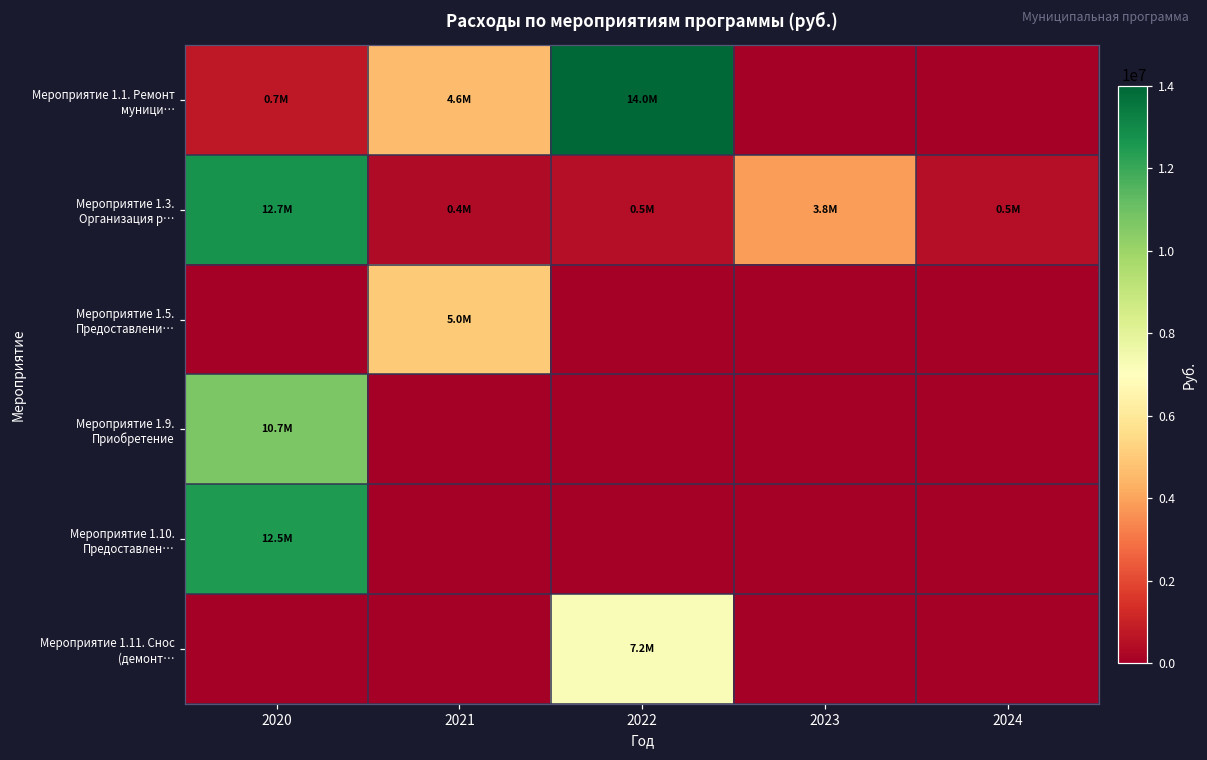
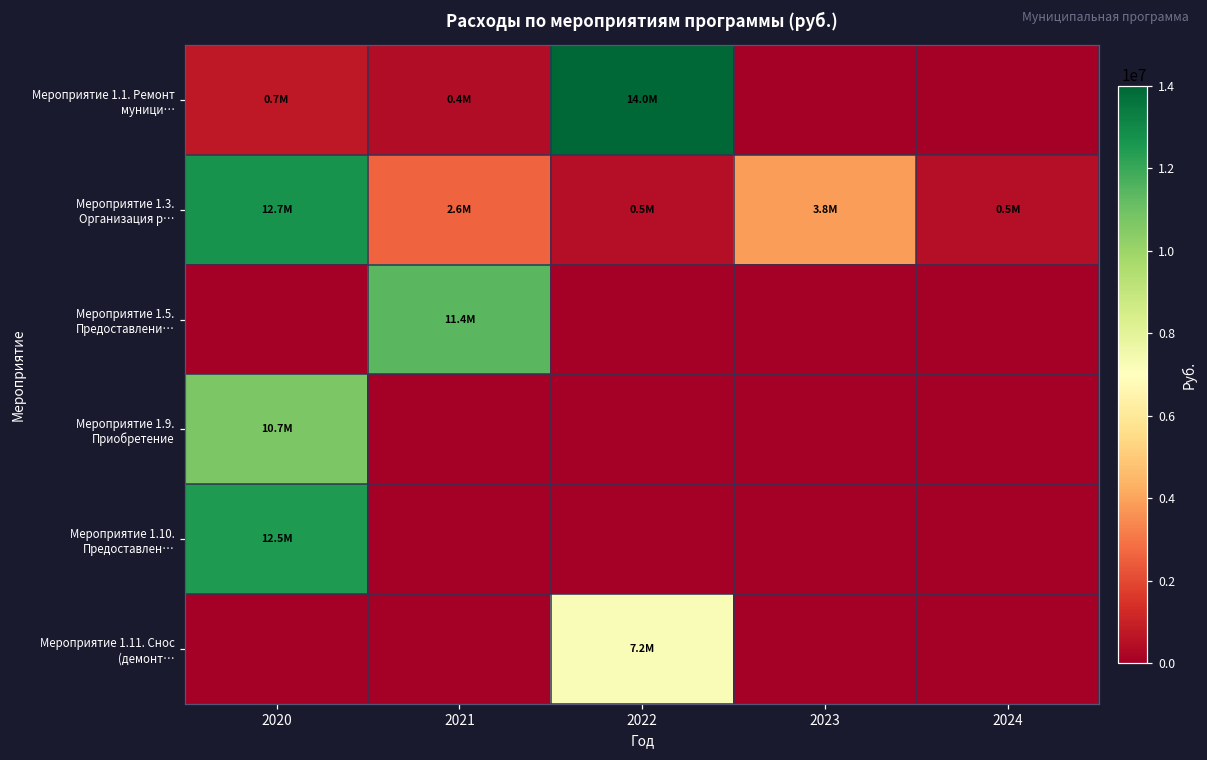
Мероприятие 1.1. Ремонт муници…, 2021: 4.6M -> 0.4M
Мероприятие 1.3. Организация р…, 2021: 0.4M -> 2.6M
Мероприятие 1.5. Предоставлени…, 2021: 5.0M -> 11.4M
